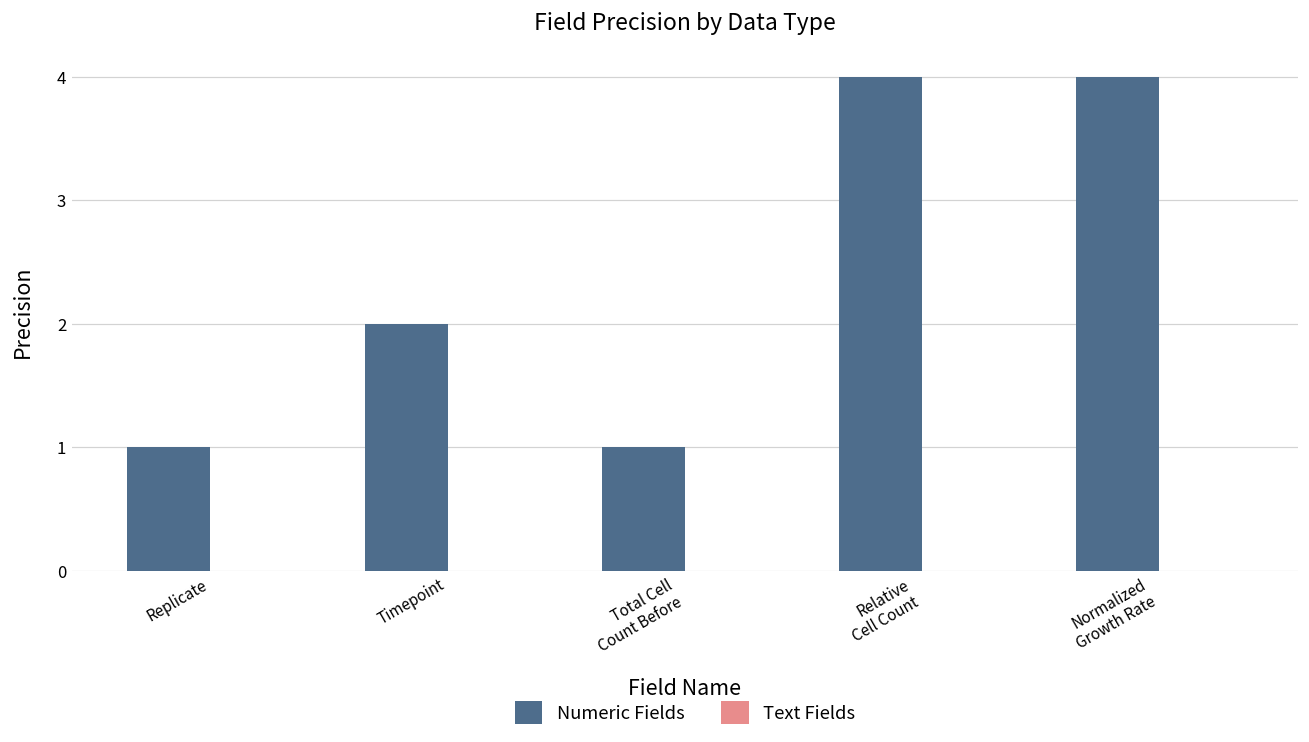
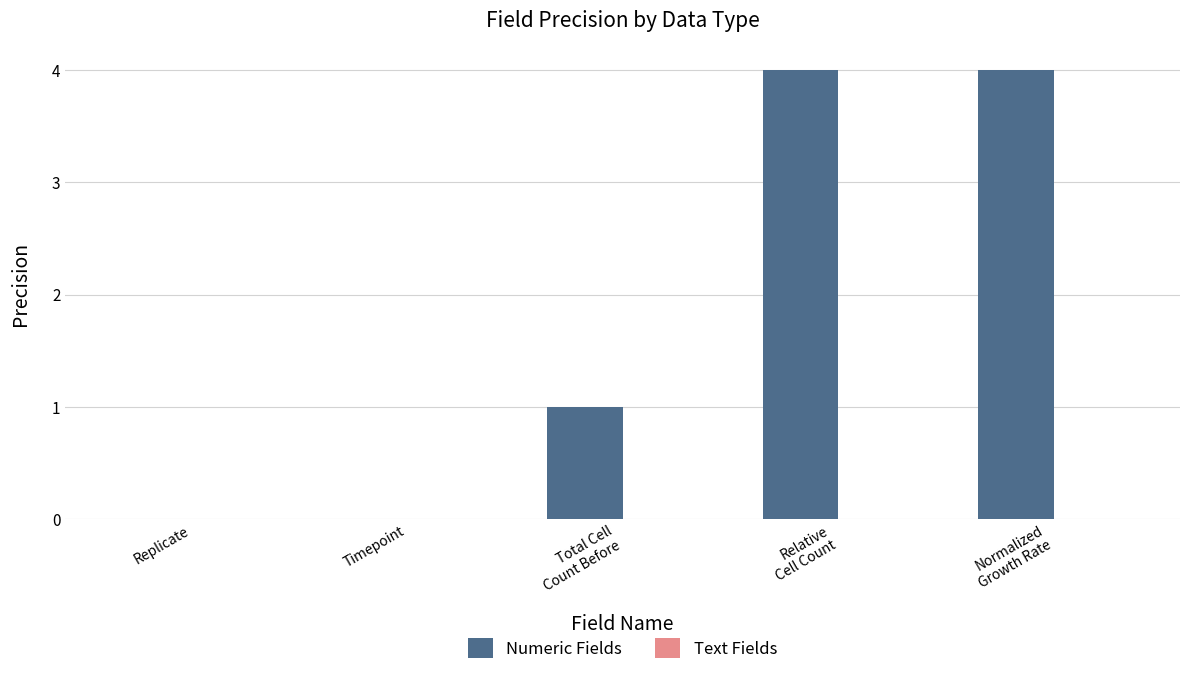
Numeric Fields, Replicate: 1 -> 0
Numeric Fields, Timepoint: 2 -> 0
